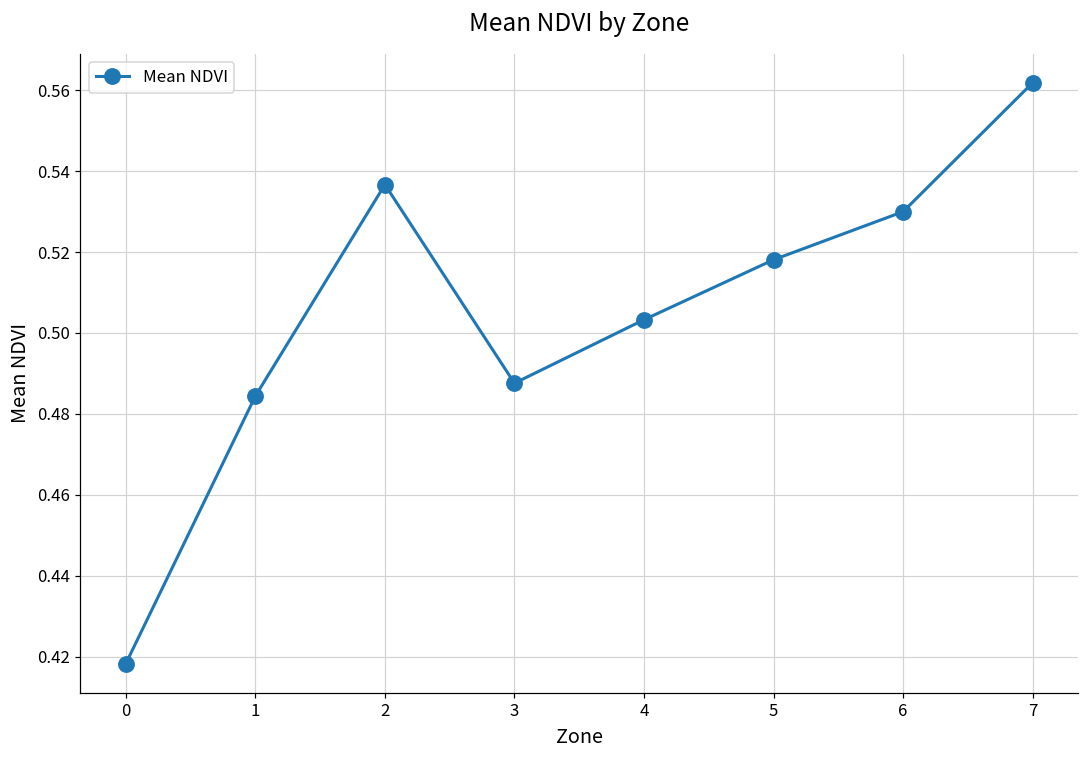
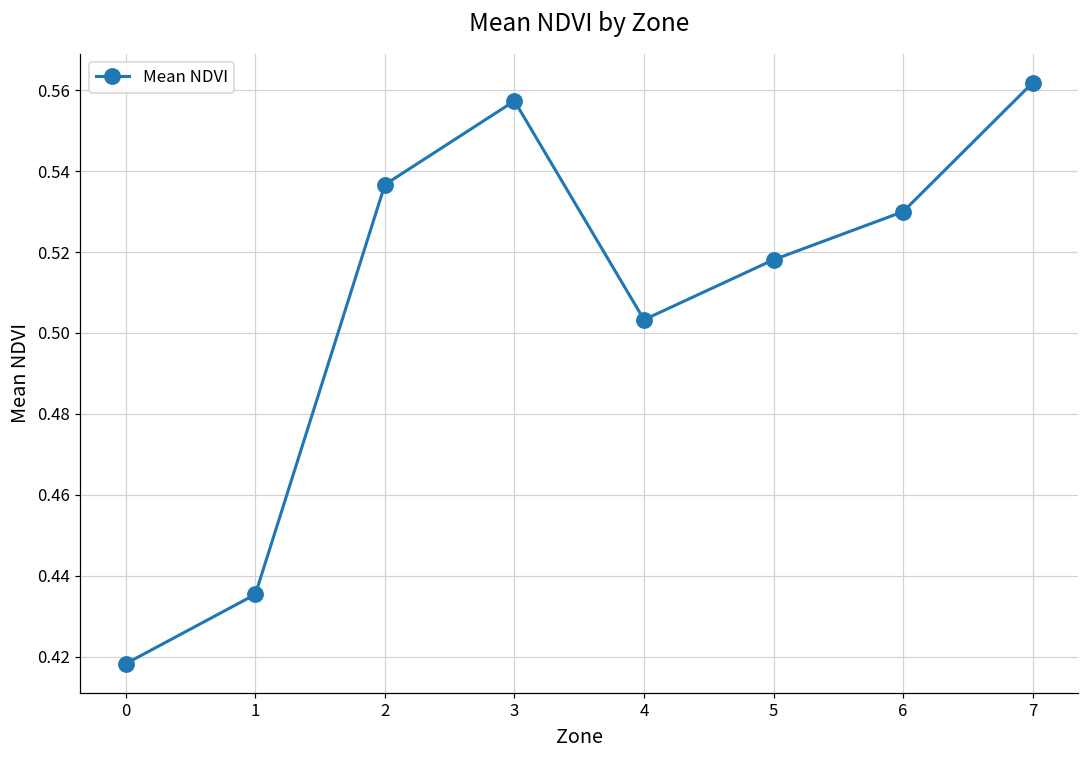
1: 0.484 -> 0.435
3: 0.488 -> 0.557
